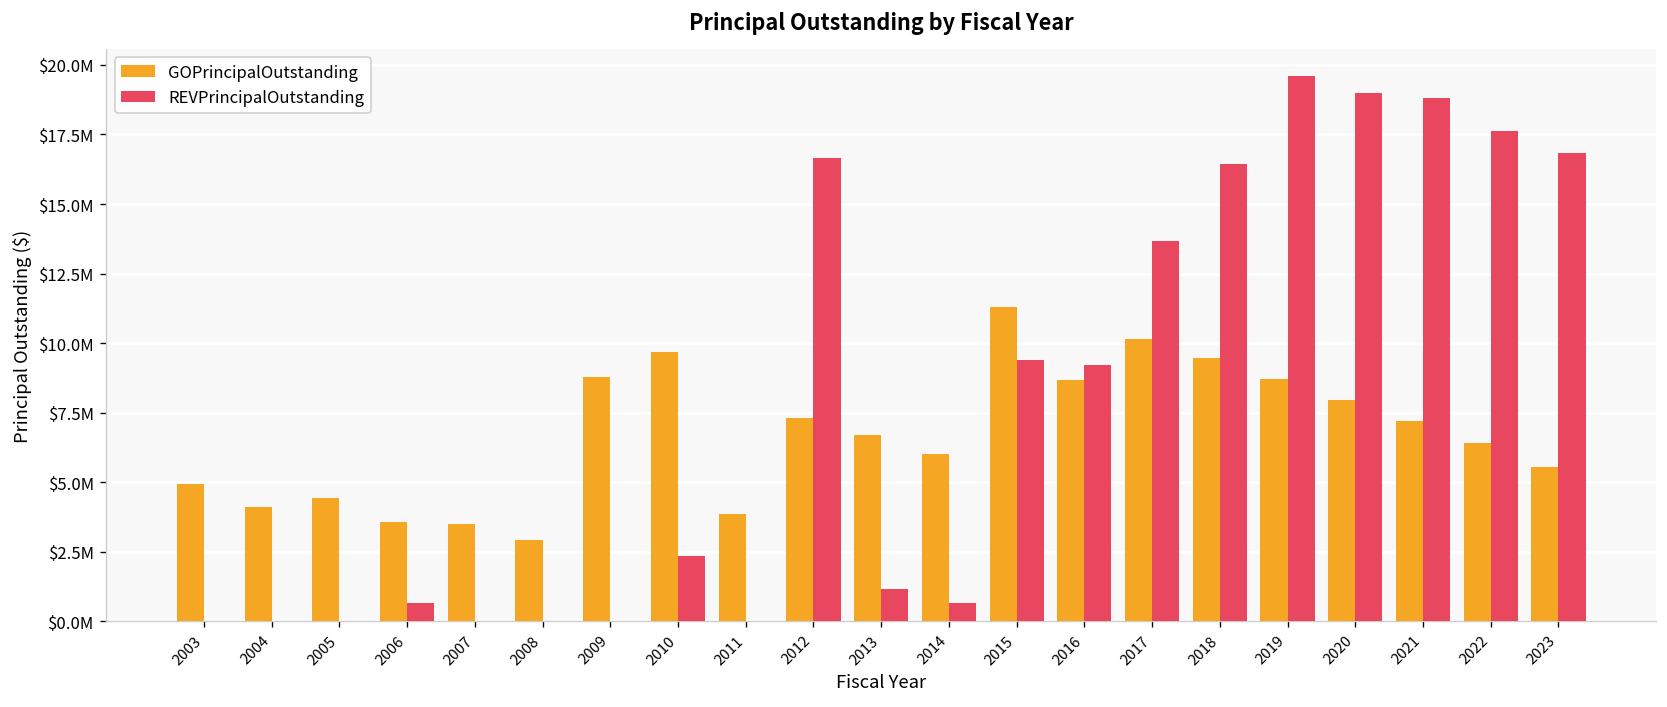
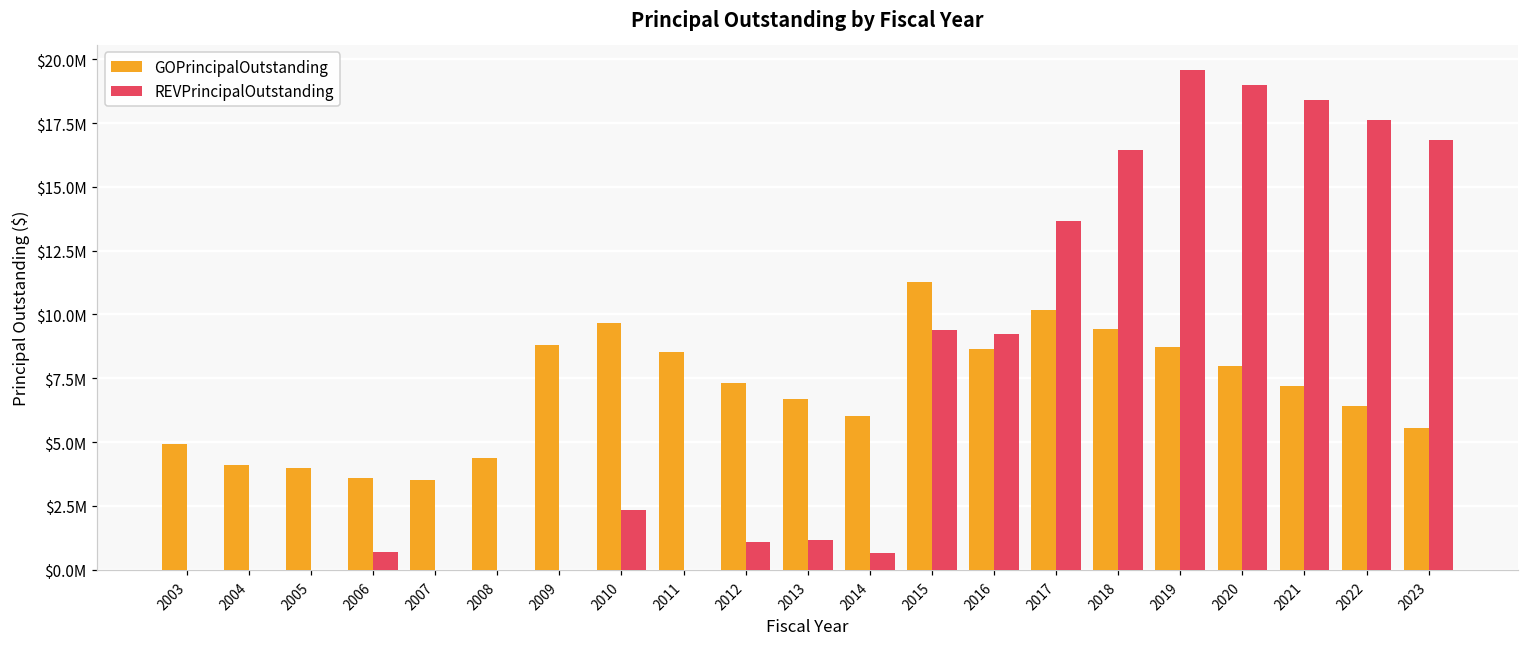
GOPrincipalOutstanding, 2005: $4400000 -> $4000000
GOPrincipalOutstanding, 2008: $2900000 -> $4400000
GOPrincipalOutstanding, 2011: $3900000 -> $8500000
REVPrincipalOutstanding, 2012: $16700000 -> $1100000
REVPrincipalOutstanding, 2021: $18800000 -> $18400000
